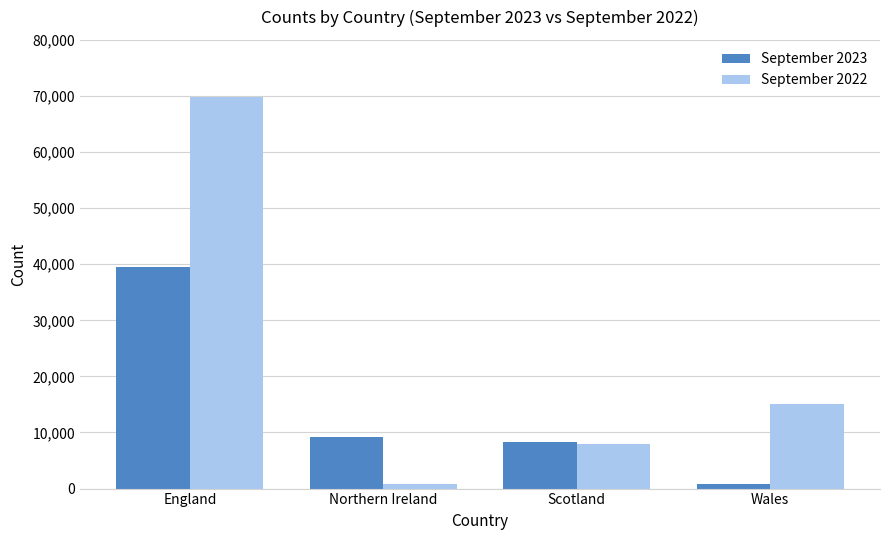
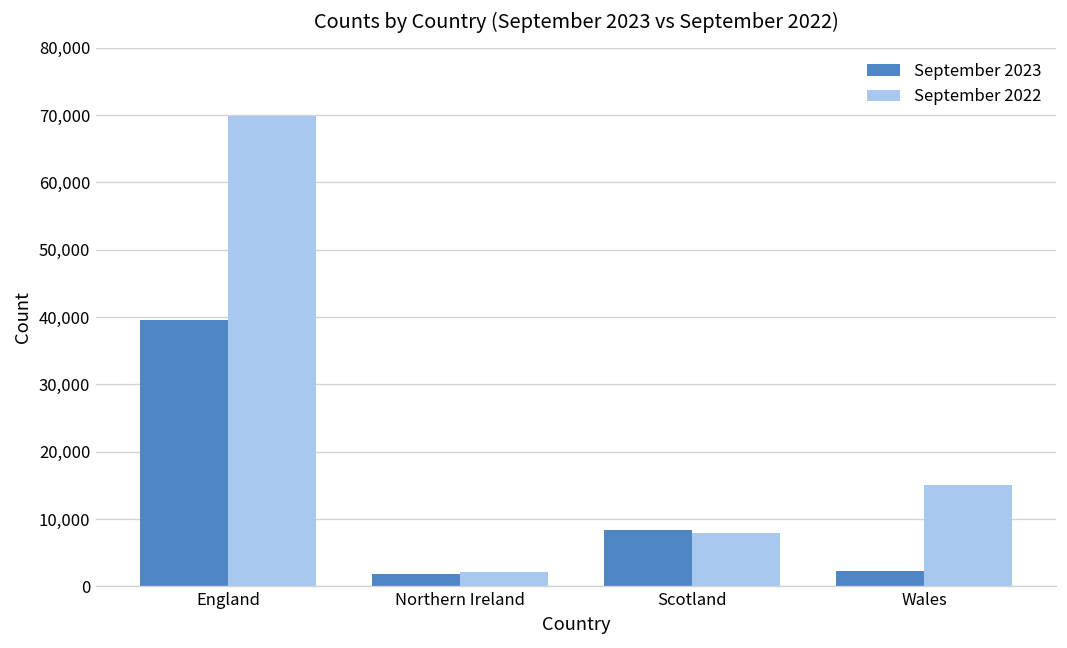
September 2023, Northern Ireland: 9,000 -> 2,000
September 2022, Northern Ireland: 1,000 -> 2,000
September 2023, Wales: 1,000 -> 2,000
